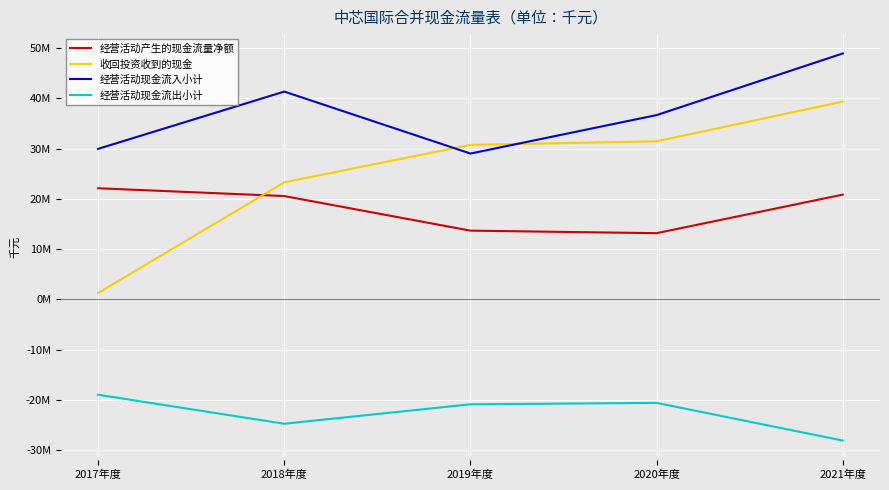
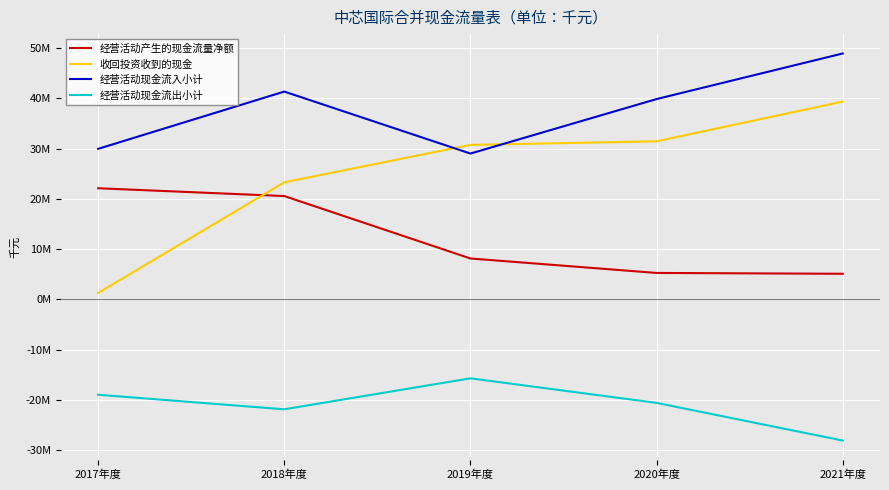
经营活动现金流出小计, 2018年度: -25000000 -> -22000000
经营活动产生的现金流量净额, 2019年度: 14000000 -> 8000000
经营活动现金流出小计, 2019年度: -21000000 -> -16000000
经营活动产生的现金流量净额, 2020年度: 13000000 -> 5000000
经营活动现金流入小计, 2020年度: 37000000 -> 40000000
经营活动产生的现金流量净额, 2021年度: 21000000 -> 5000000
